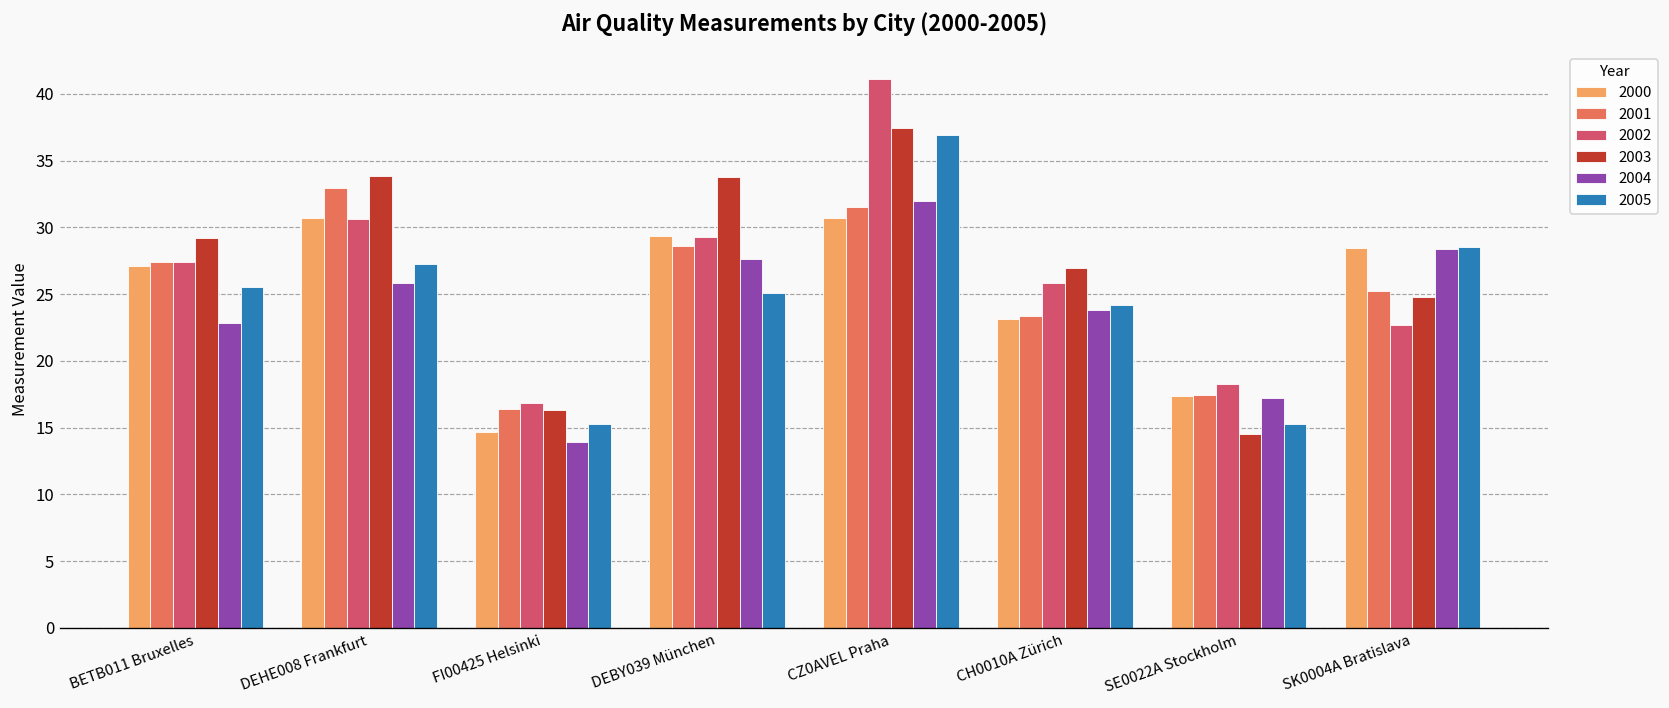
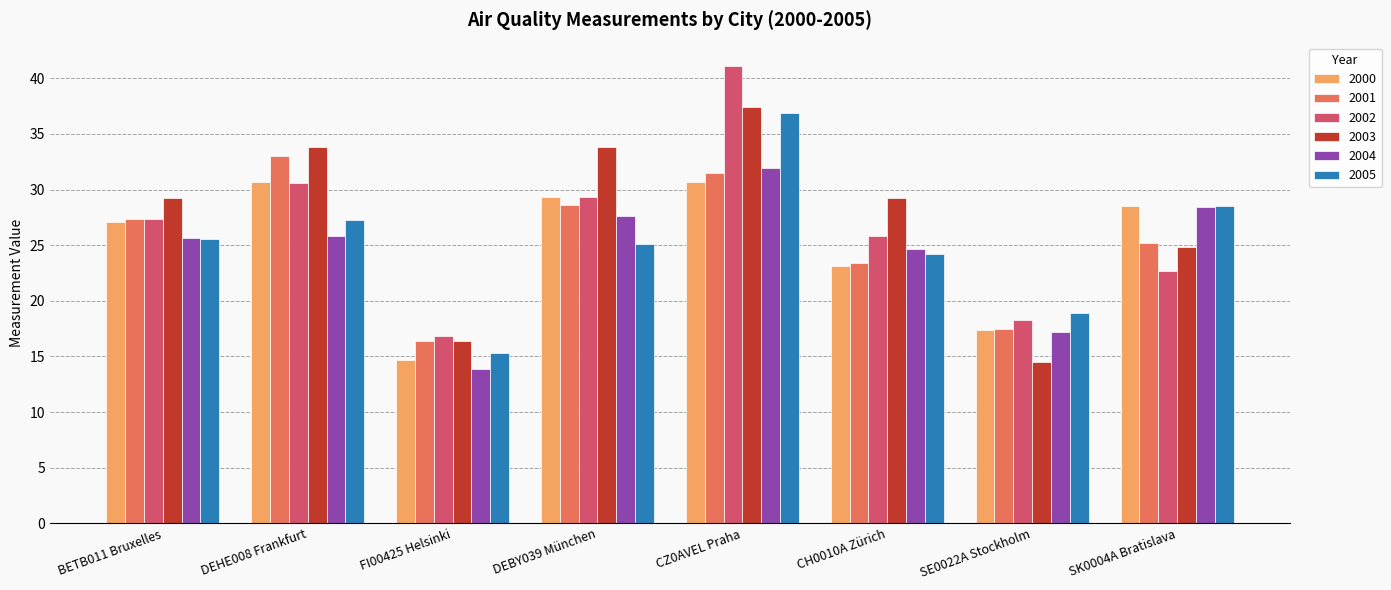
2004, BETB011 Bruxelles: 22.9 -> 25.7
2003, CH0010A Zürich: 27.0 -> 29.2
2004, CH0010A Zürich: 23.8 -> 24.7
2005, SE0022A Stockholm: 15.3 -> 18.9
